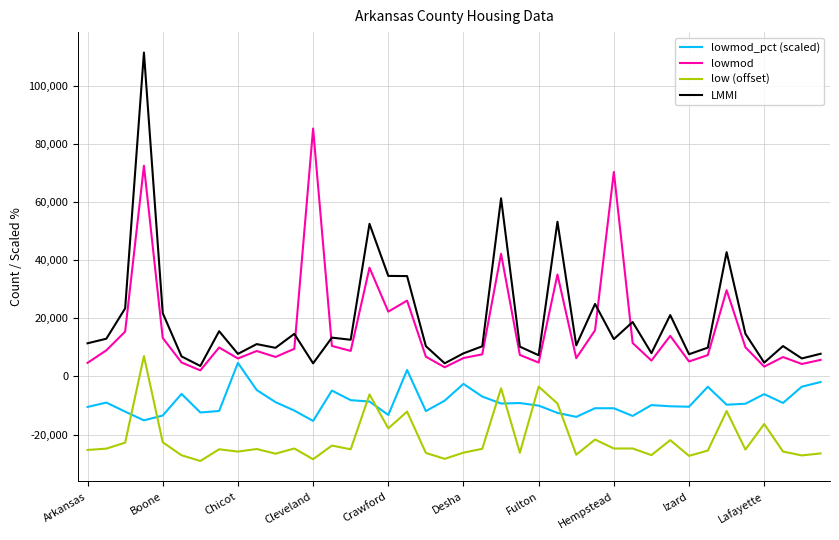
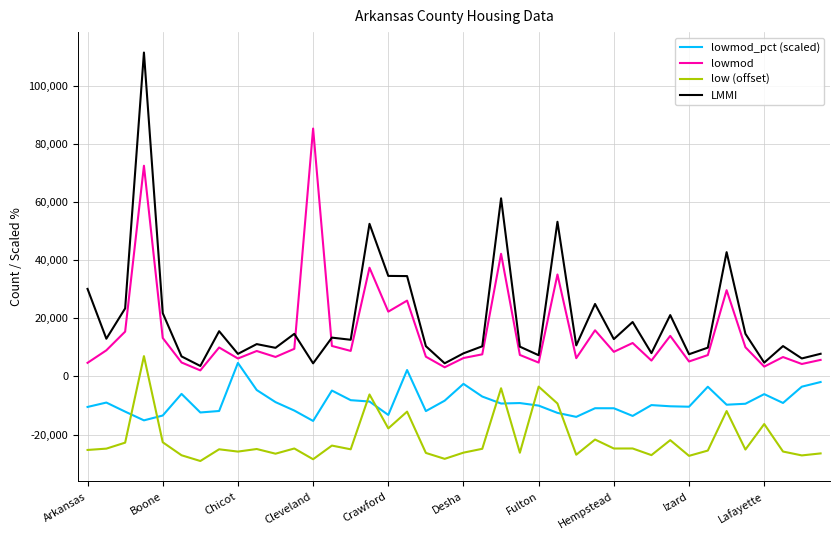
LMMI, Arkansas: 11,000 -> 30,000
lowmod, Hempstead: 70,000 -> 8,000
